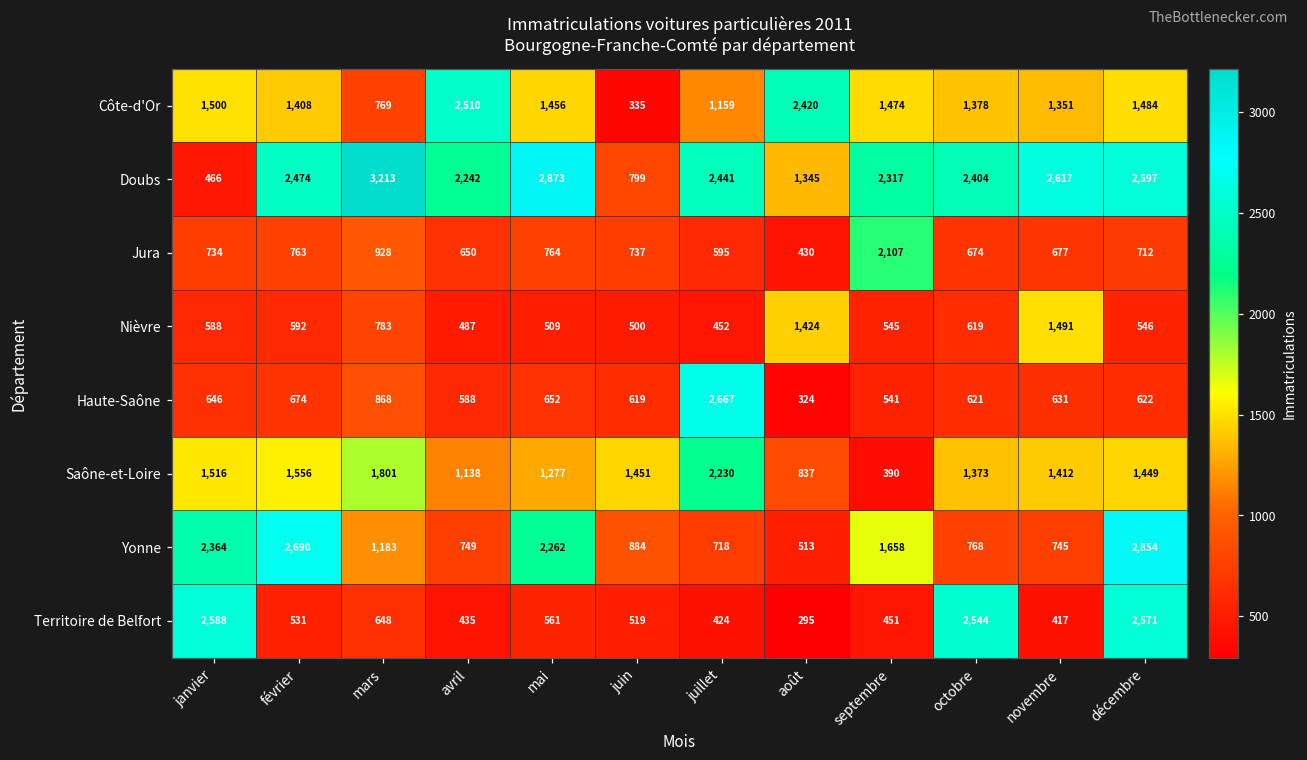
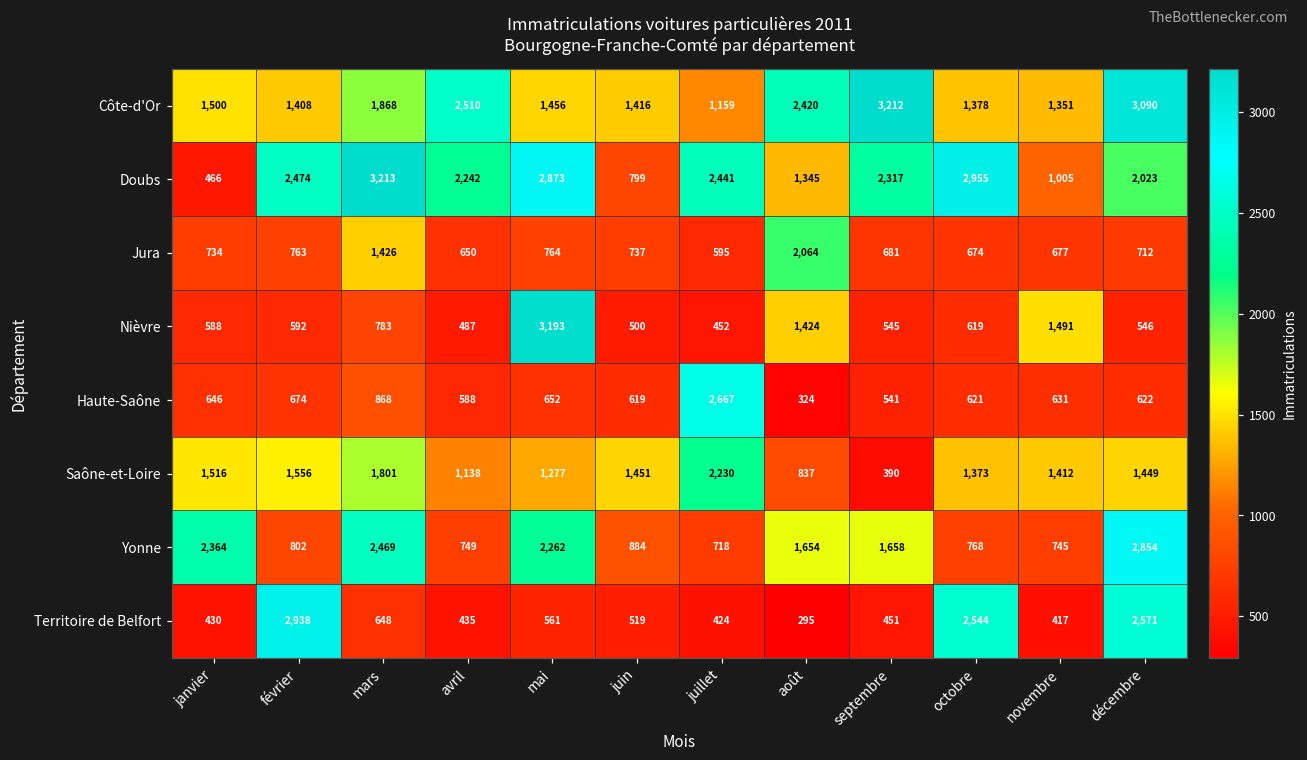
Côte-d'Or, mars: 769 -> 1,868
Côte-d'Or, juin: 335 -> 1,416
Côte-d'Or, septembre: 1,474 -> 3,212
Côte-d'Or, décembre: 1,484 -> 3,090
Doubs, octobre: 2,404 -> 2,955
Doubs, novembre: 2,617 -> 1,005
Doubs, décembre: 2,597 -> 2,023
Jura, mars: 928 -> 1,426
Jura, août: 430 -> 2,064
Jura, septembre: 2,107 -> 681
Nièvre, mai: 509 -> 3,193
Yonne, février: 2,690 -> 802
Yonne, mars: 1,183 -> 2,469
Yonne, août: 513 -> 1,654
Territoire de Belfort, janvier: 2,588 -> 430
Territoire de Belfort, février: 531 -> 2,938
